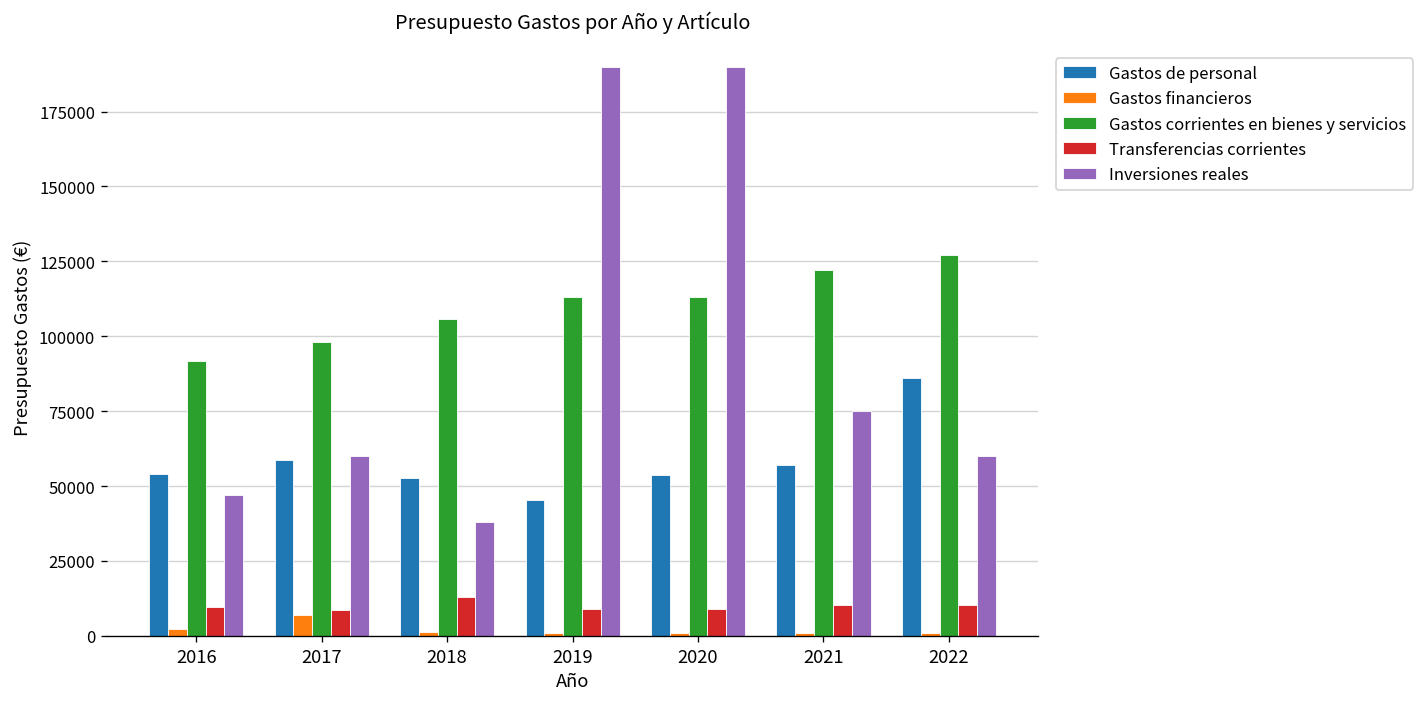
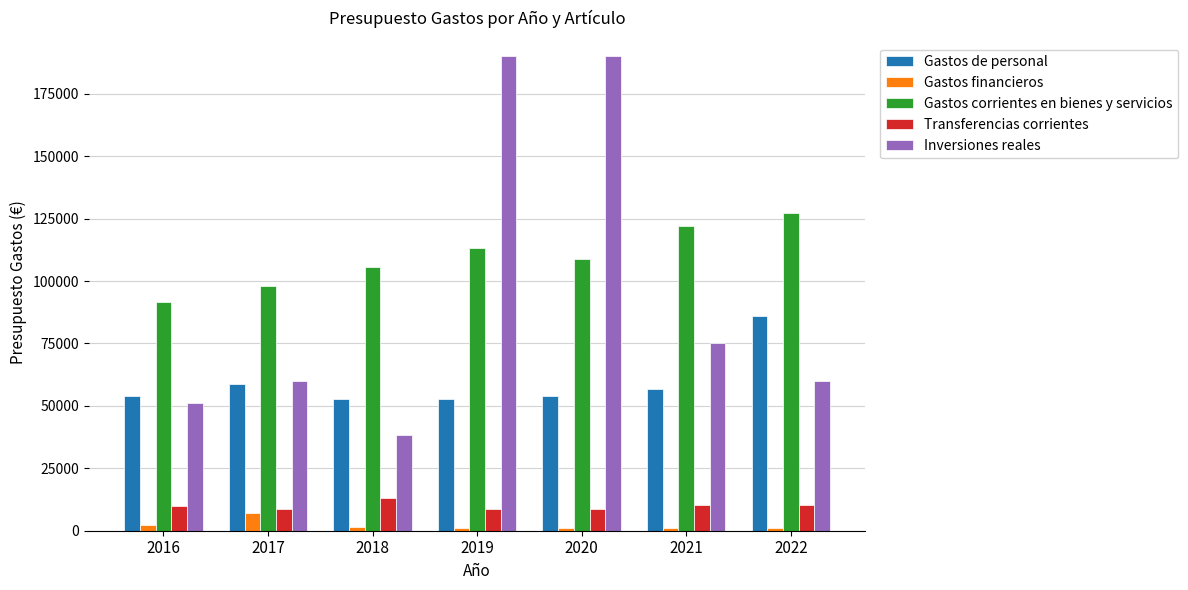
Inversiones reales, 2016: 47000 -> 51000
Gastos de personal, 2019: 45000 -> 53000
Gastos corrientes en bienes y servicios, 2020: 113000 -> 109000
